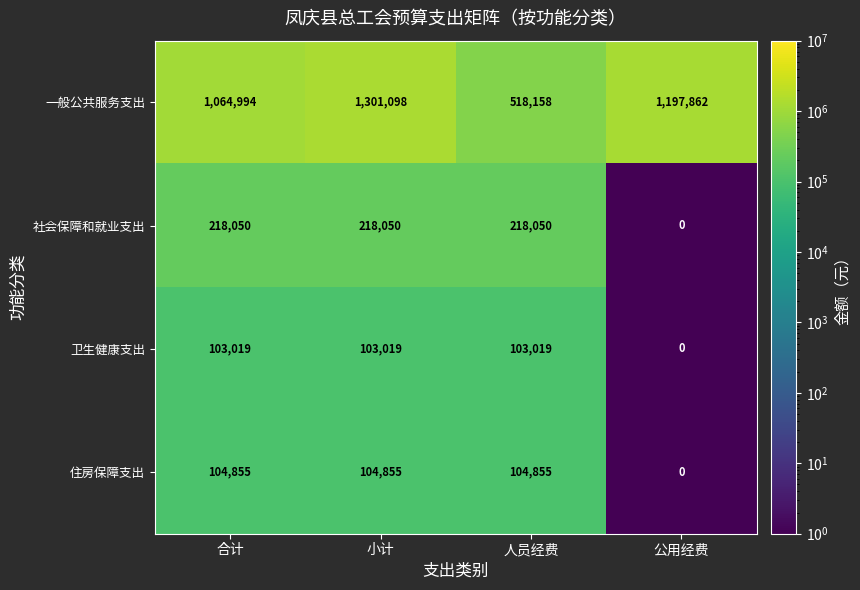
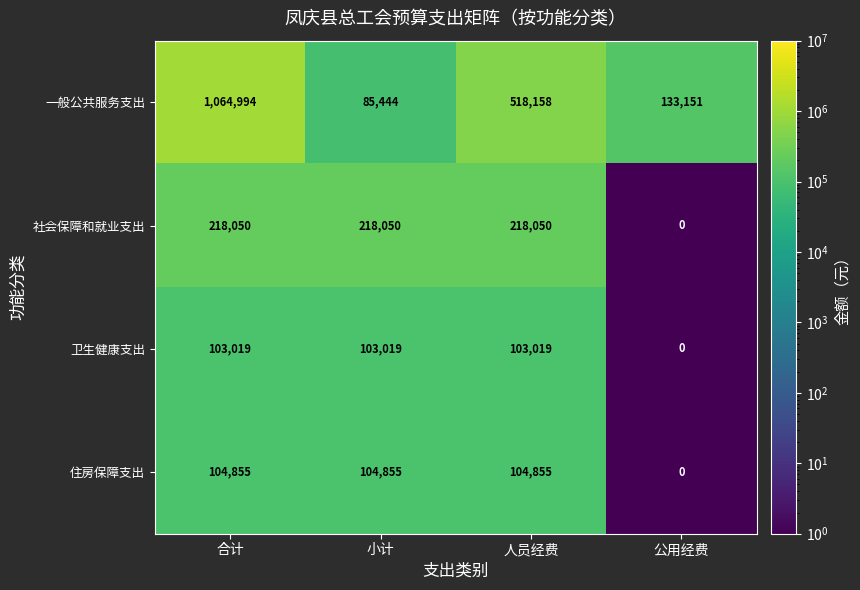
一般公共服务支出, 小计: 1,301,098 -> 85,444
一般公共服务支出, 公用经费: 1,197,862 -> 133,151
